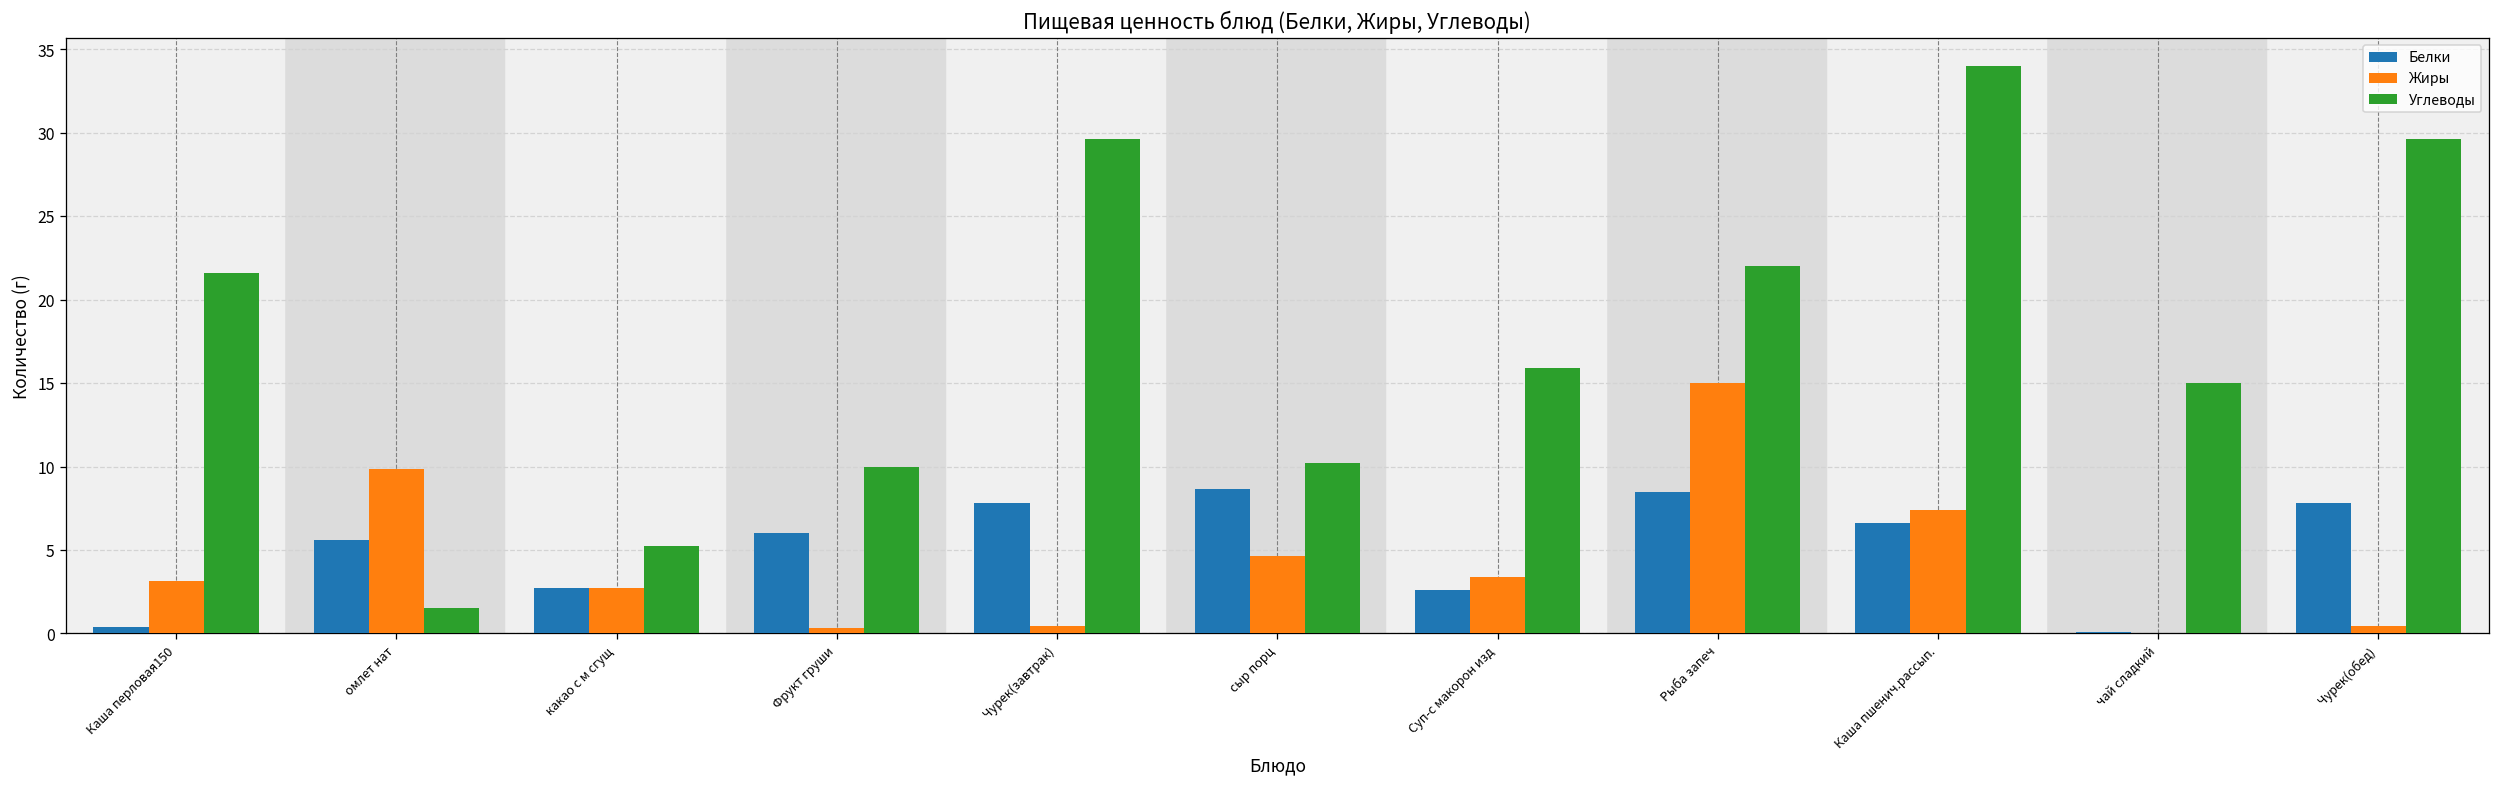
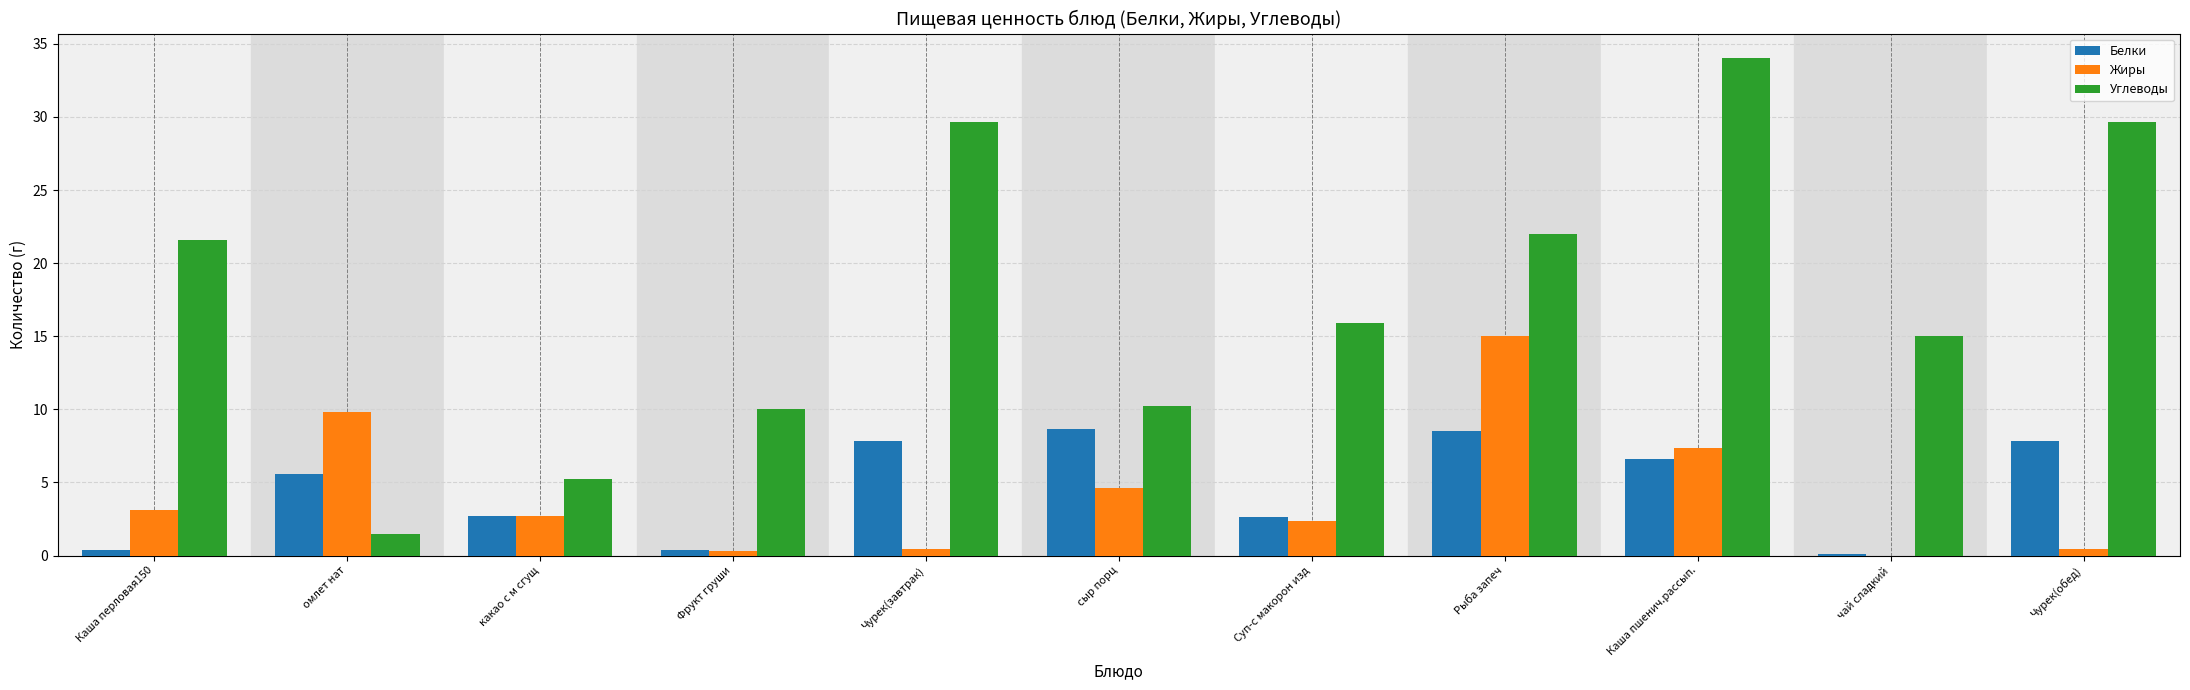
Белки, Фрукт груши: 6.0 -> 0.4
Жиры, Суп-с макорон изд: 3.4 -> 2.4
